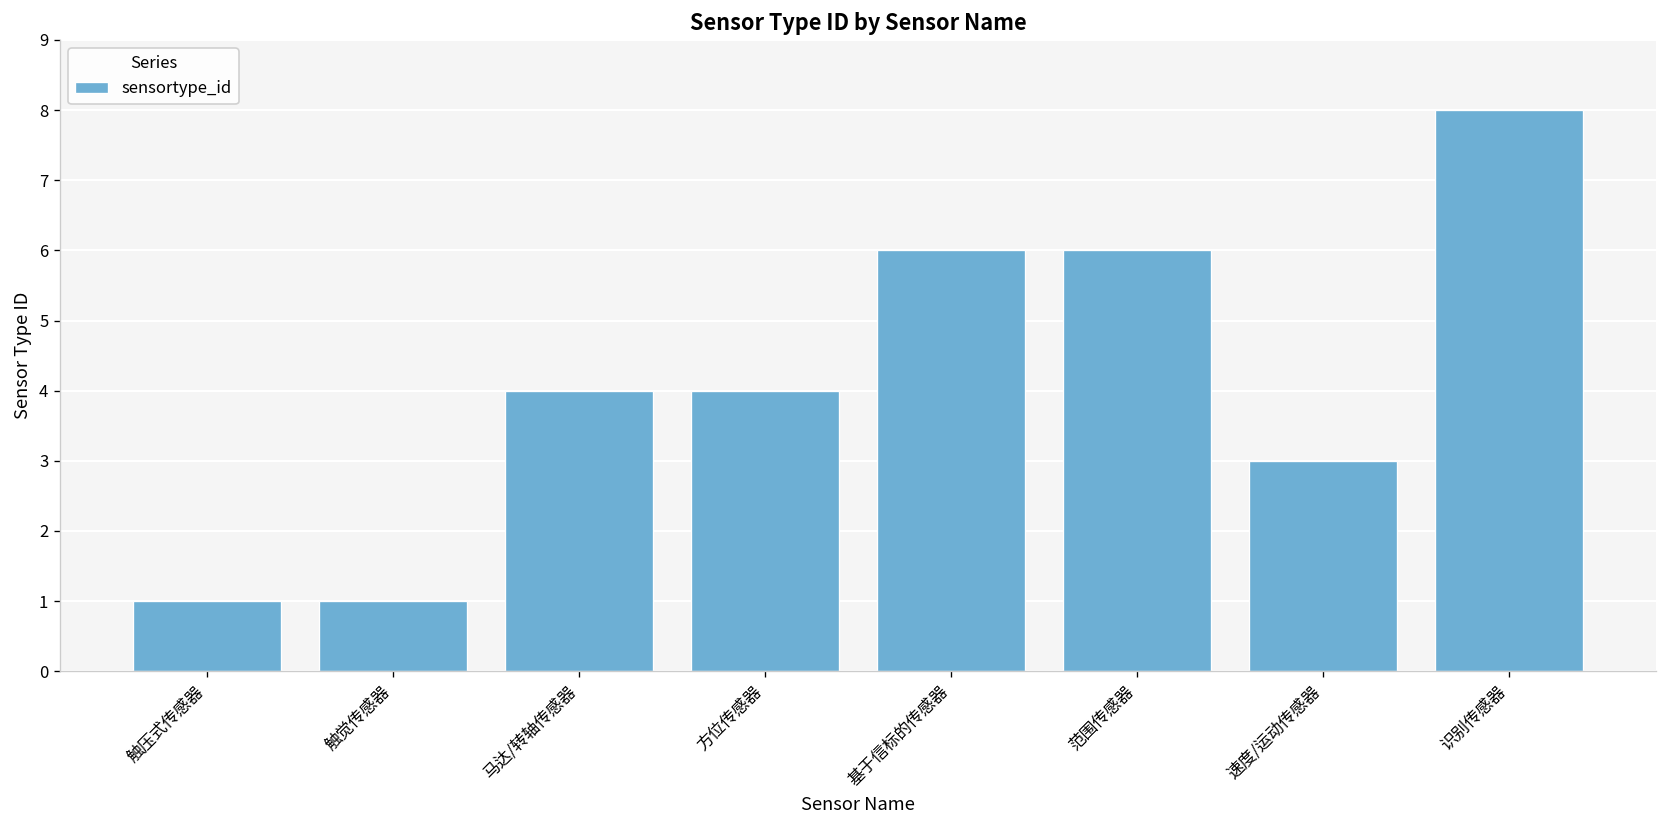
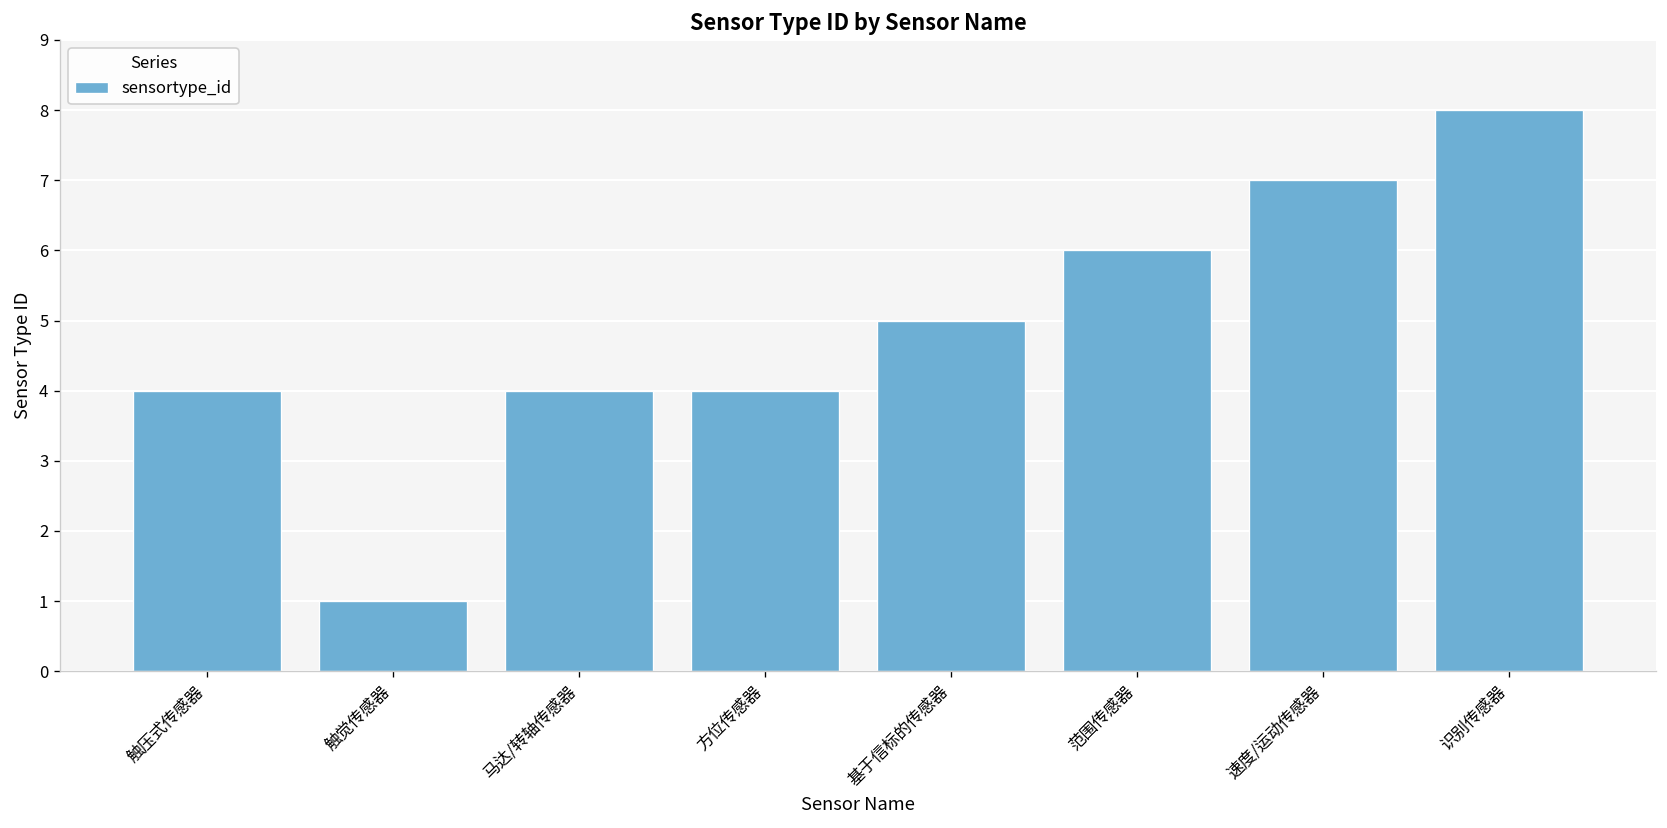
触压式传感器: 1 -> 4
基于信标的传感器: 6 -> 5
速度/运动传感器: 3 -> 7
